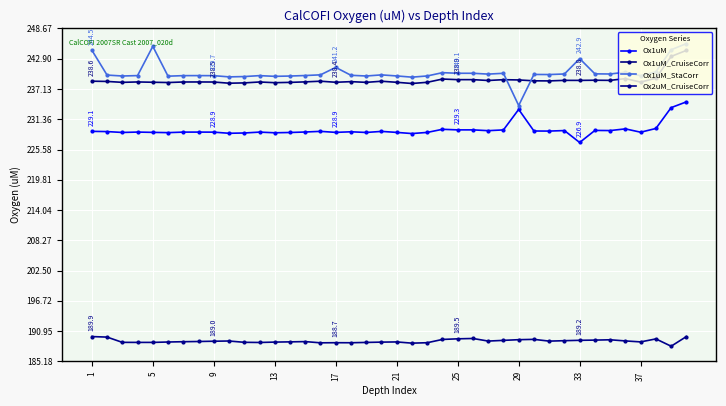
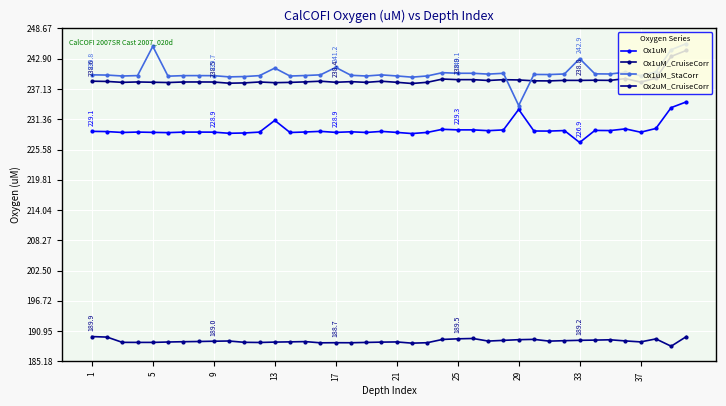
Ox1uM_StaCorr, 1: 244.5 -> 239.8
Ox1uM, 13: 229 -> 231
Ox1uM_StaCorr, 13: 240 -> 241
